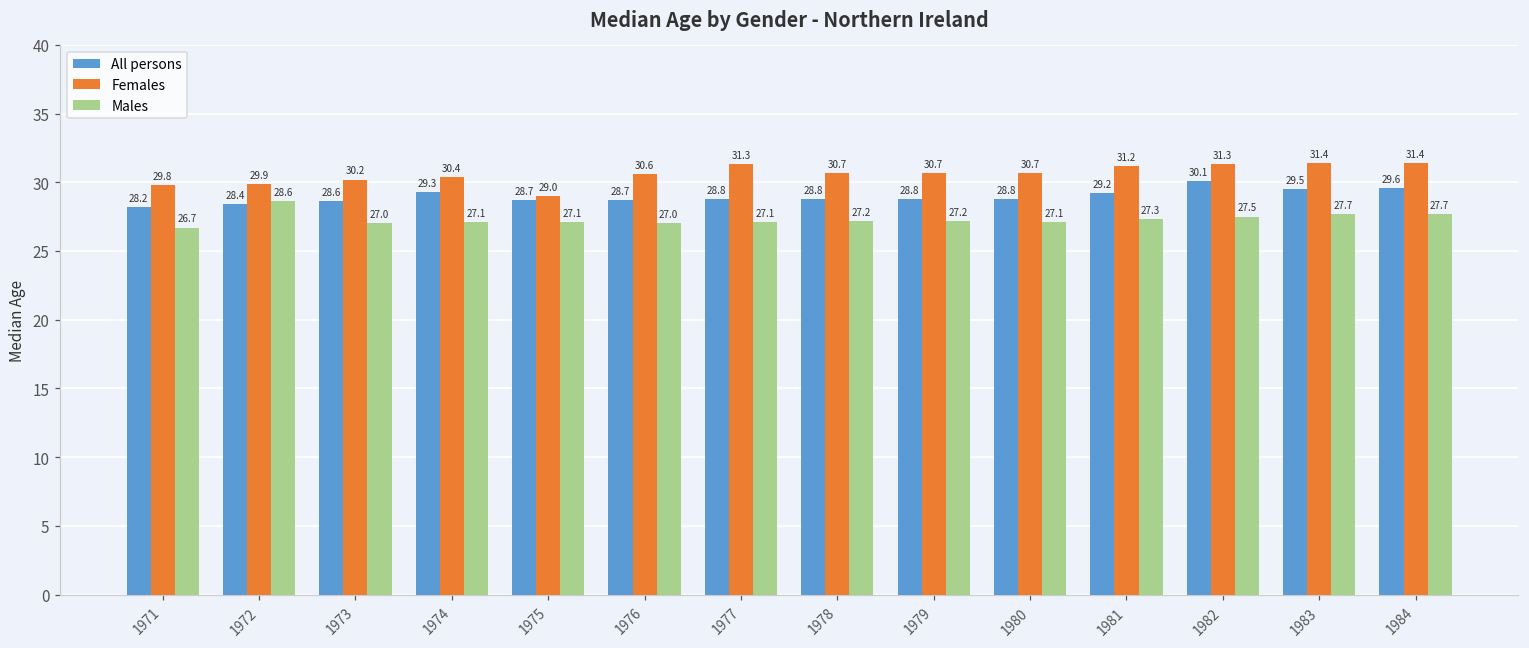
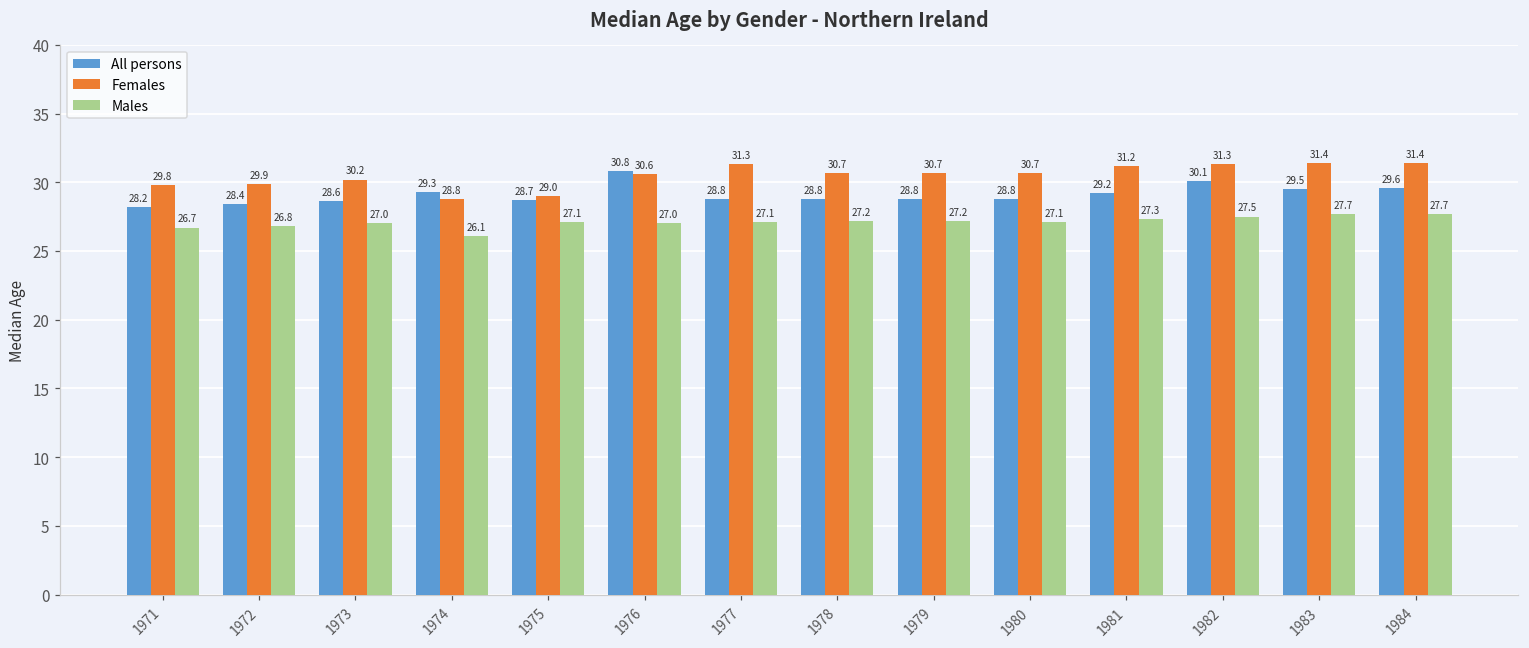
Males, 1972: 28.6 -> 26.8
Females, 1974: 30.4 -> 28.8
Males, 1974: 27.1 -> 26.1
All persons, 1976: 28.7 -> 30.8
